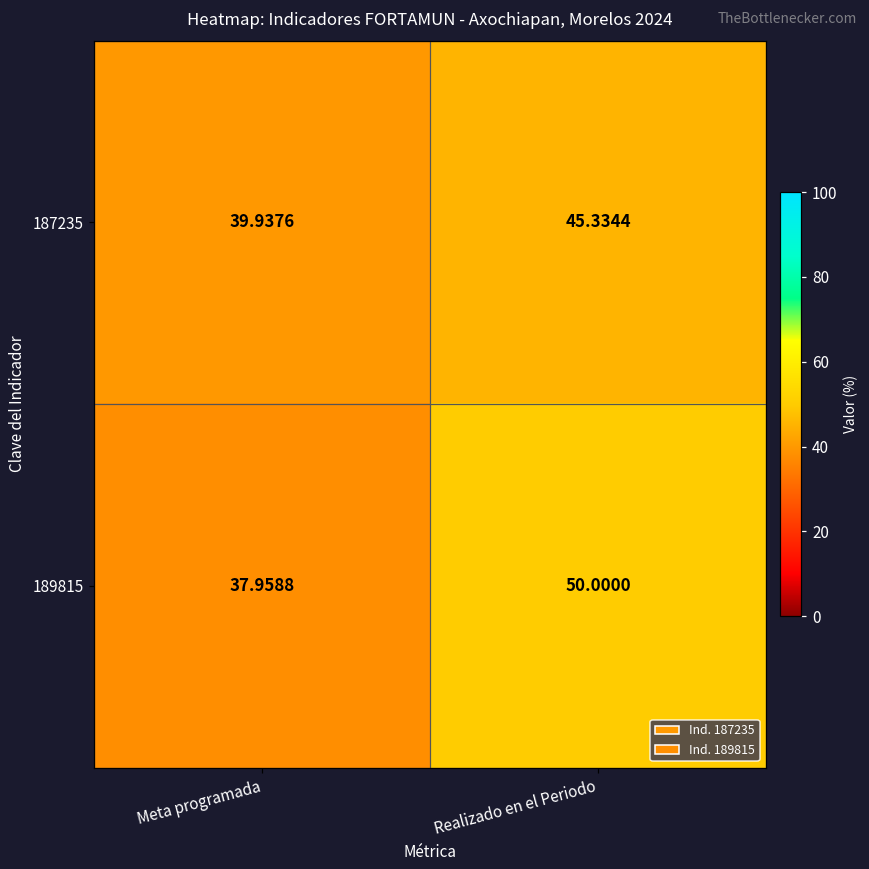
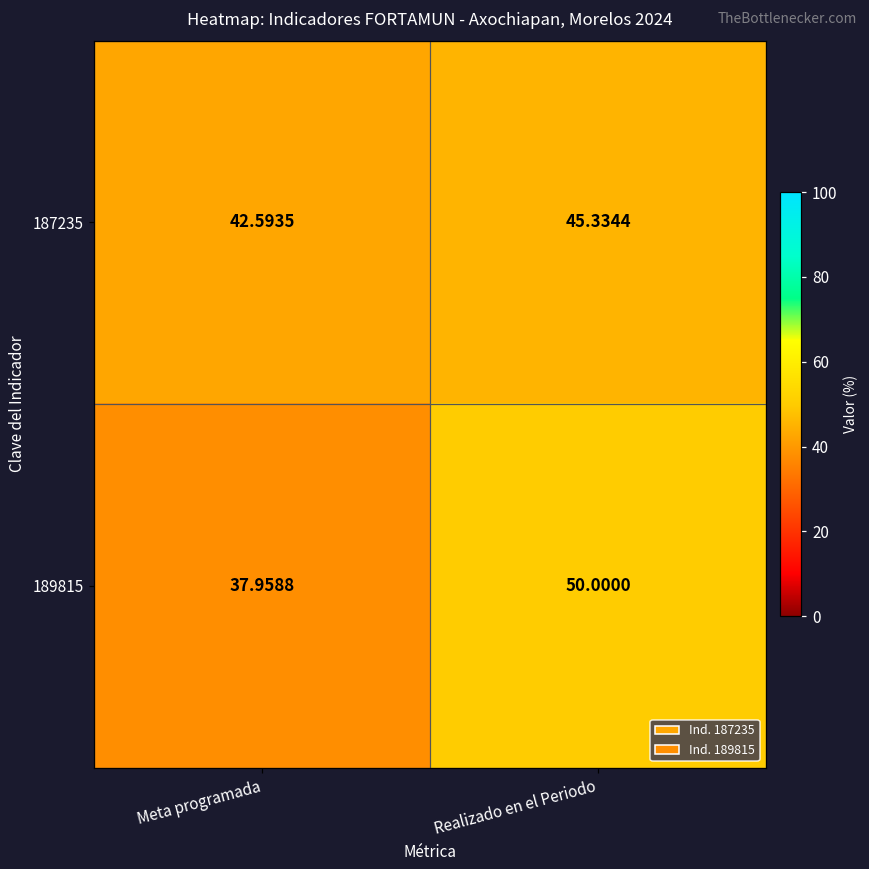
187235, Meta programada: 39.9376 -> 42.5935
